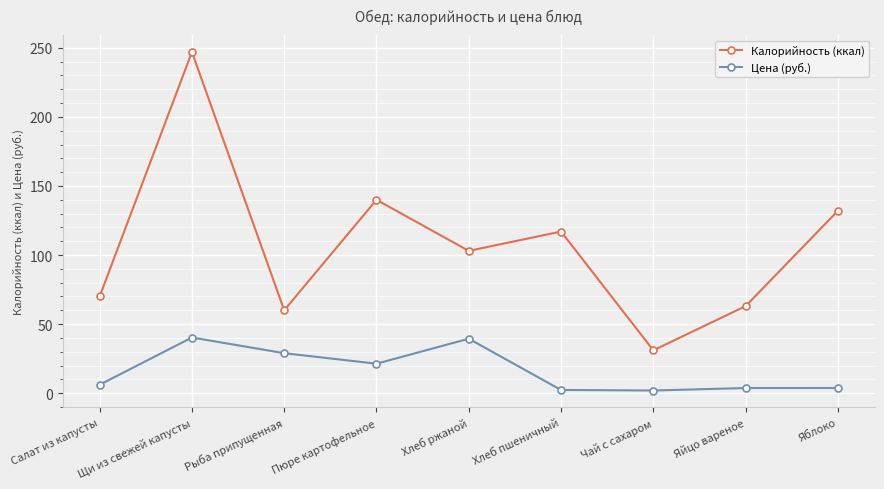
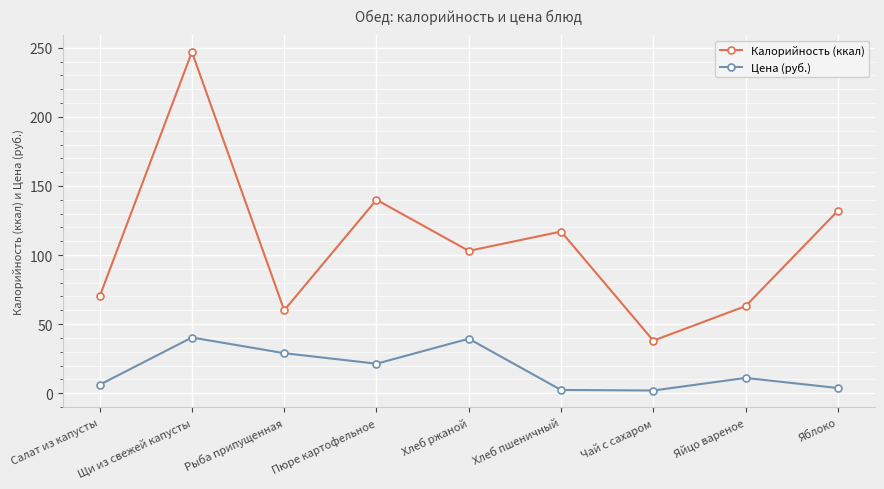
Калорийность (ккал), Чай с сахаром: 31 -> 38
Цена (руб.), Яйцо вареное: 4 -> 11
